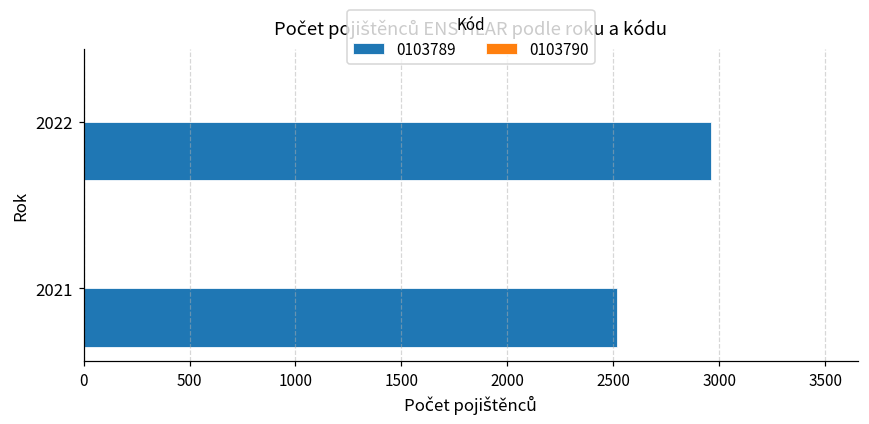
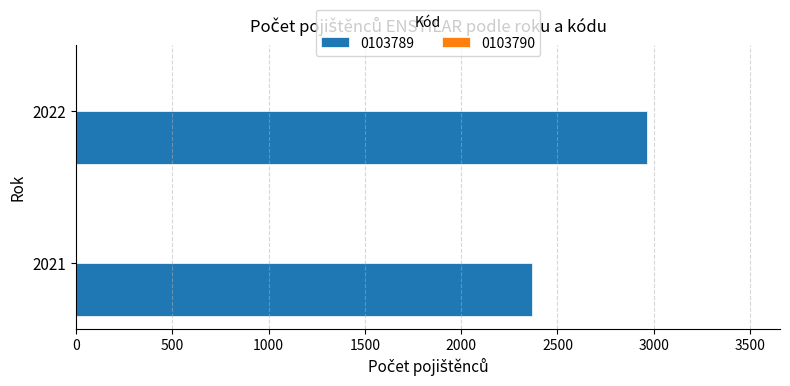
0103789, 2021: 2520 -> 2370
